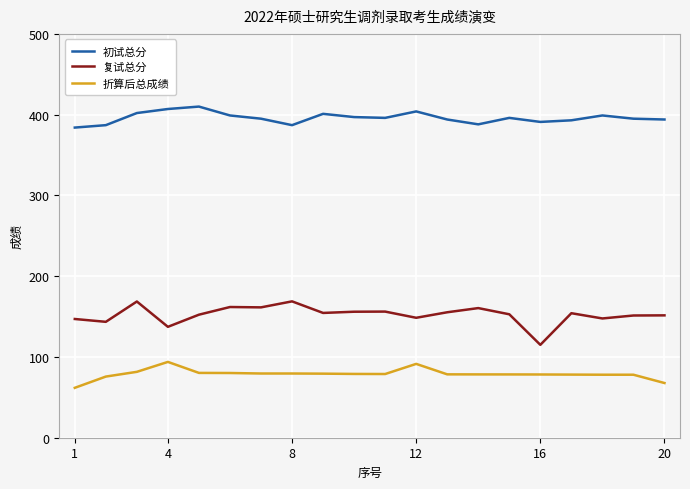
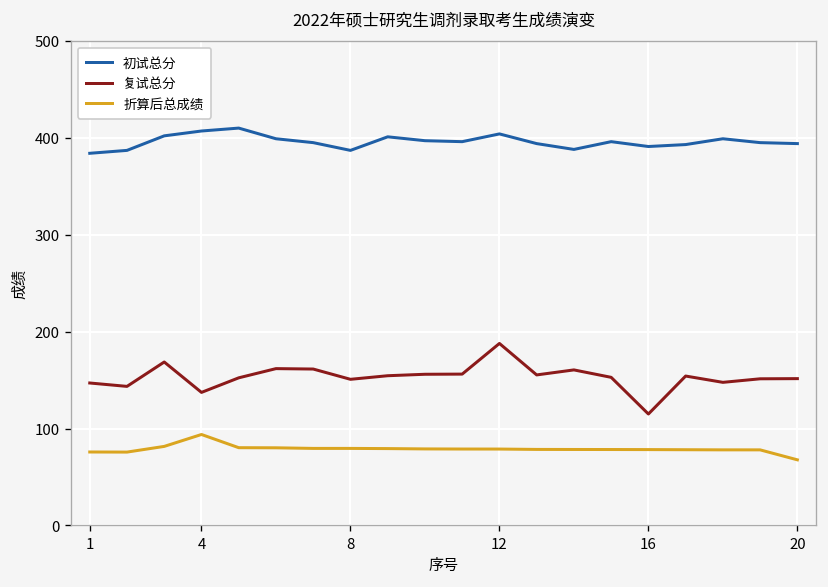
折算后总成绩, 1: 60 -> 80
复试总分, 8: 170 -> 150
复试总分, 12: 150 -> 190
折算后总成绩, 12: 90 -> 80
